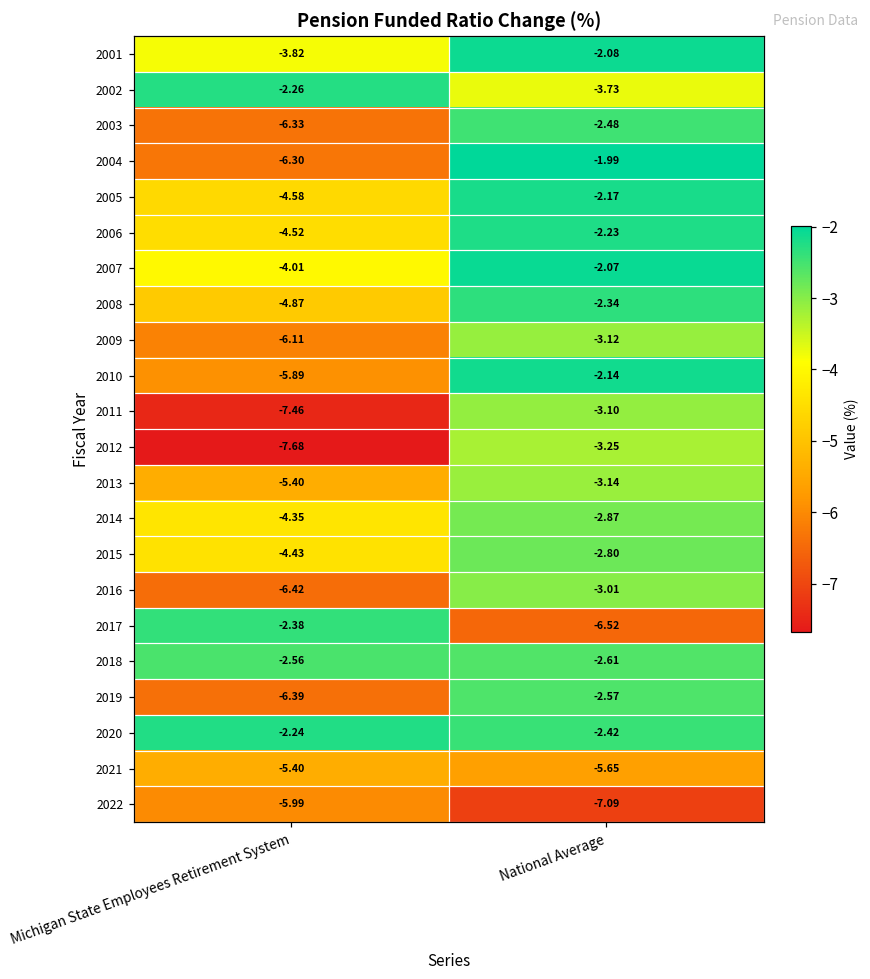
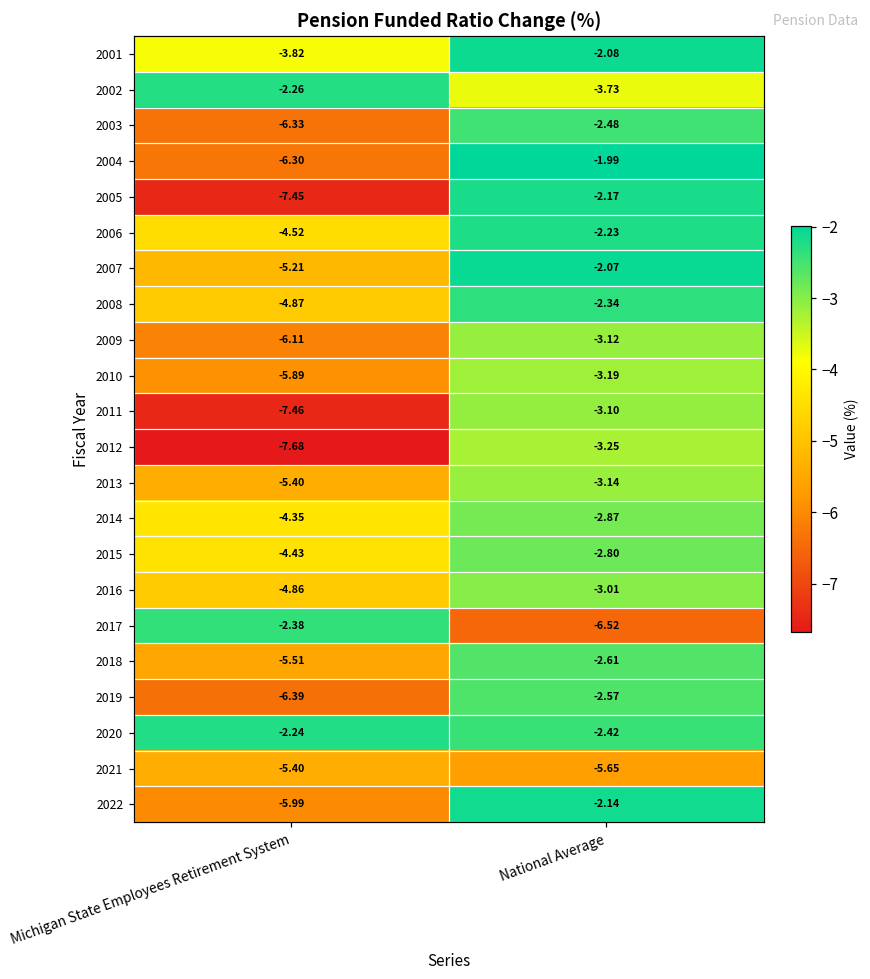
2005, Michigan State Employees Retirement System: -4.58 -> -7.45
2007, Michigan State Employees Retirement System: -4.01 -> -5.21
2010, National Average: -2.14 -> -3.19
2016, Michigan State Employees Retirement System: -6.42 -> -4.86
2018, Michigan State Employees Retirement System: -2.56 -> -5.51
2022, National Average: -7.09 -> -2.14
